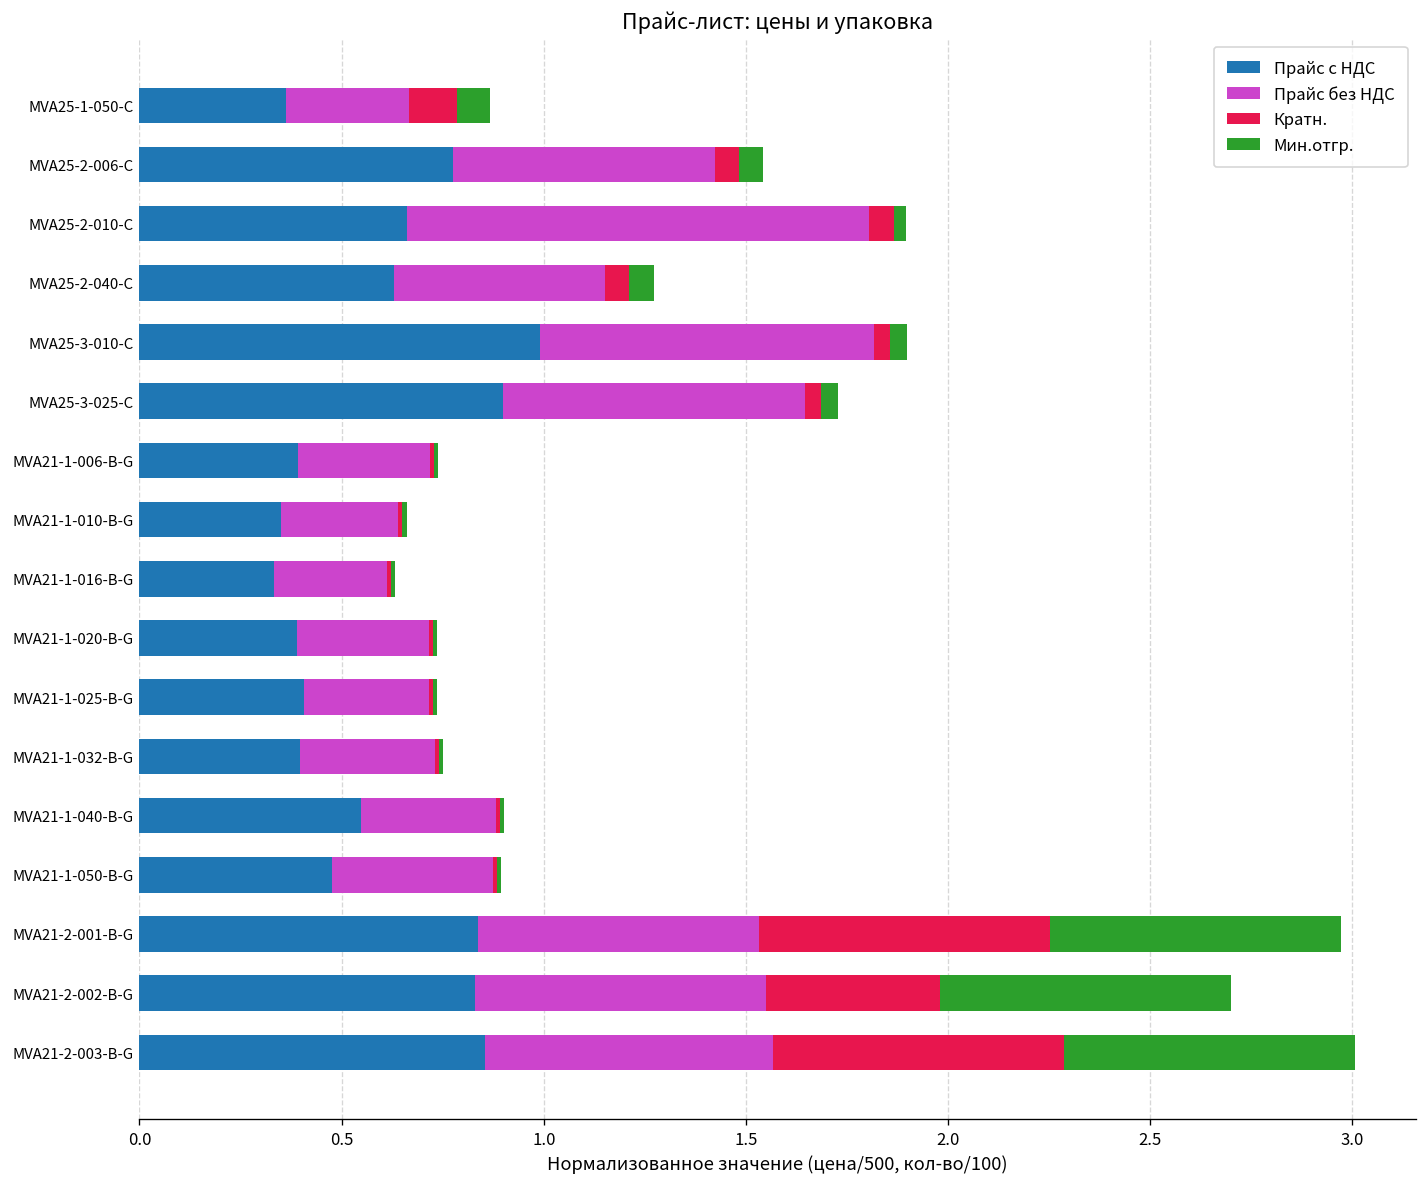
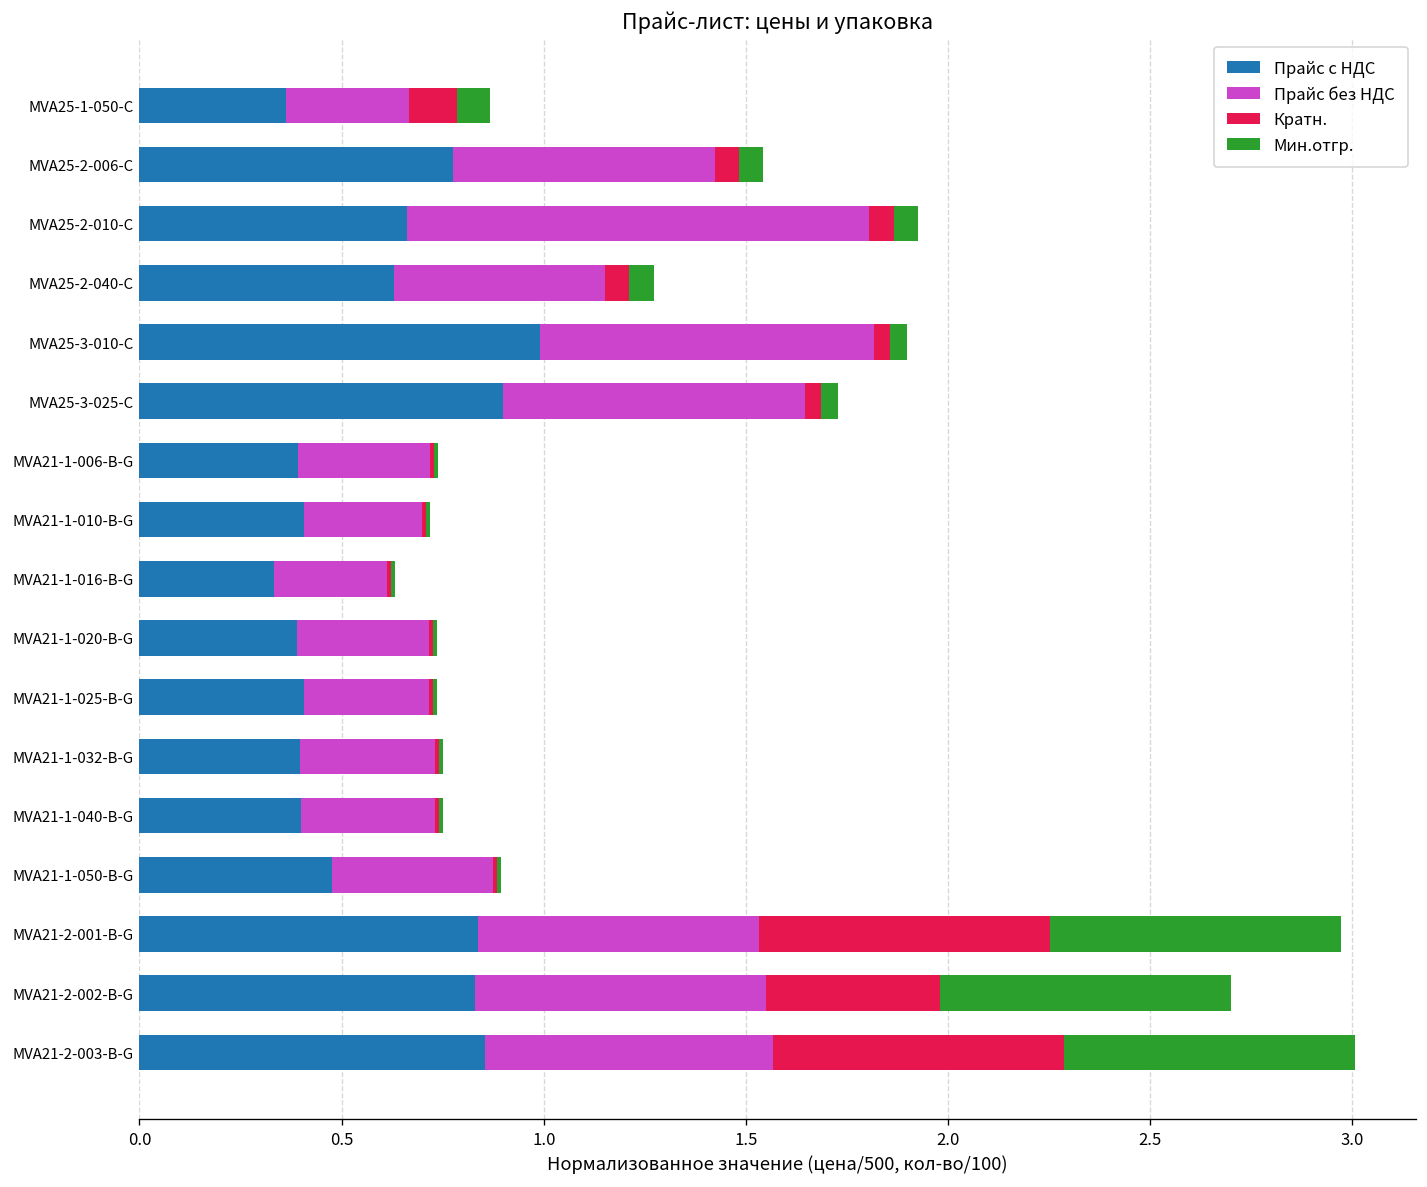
Мин.отгр., MVA25-2-010-C: 0.03 -> 0.06
Прайс с НДС, MVA21-1-010-B-G: 0.35 -> 0.41
Прайс с НДС, MVA21-1-040-B-G: 0.55 -> 0.40
